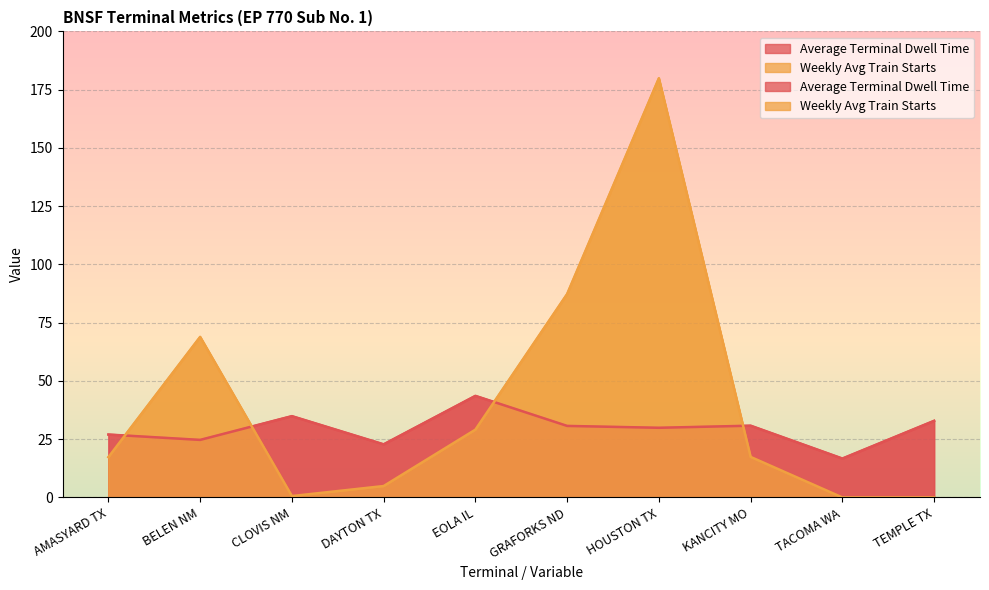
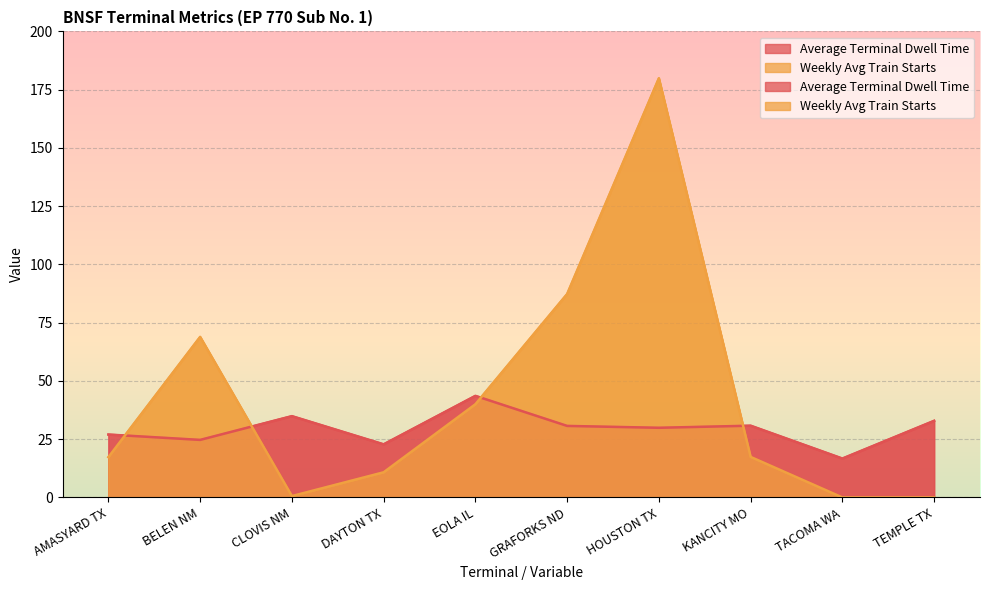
Weekly Avg Train Starts, DAYTON TX: 5 -> 11
Weekly Avg Train Starts, EOLA IL: 29 -> 40
